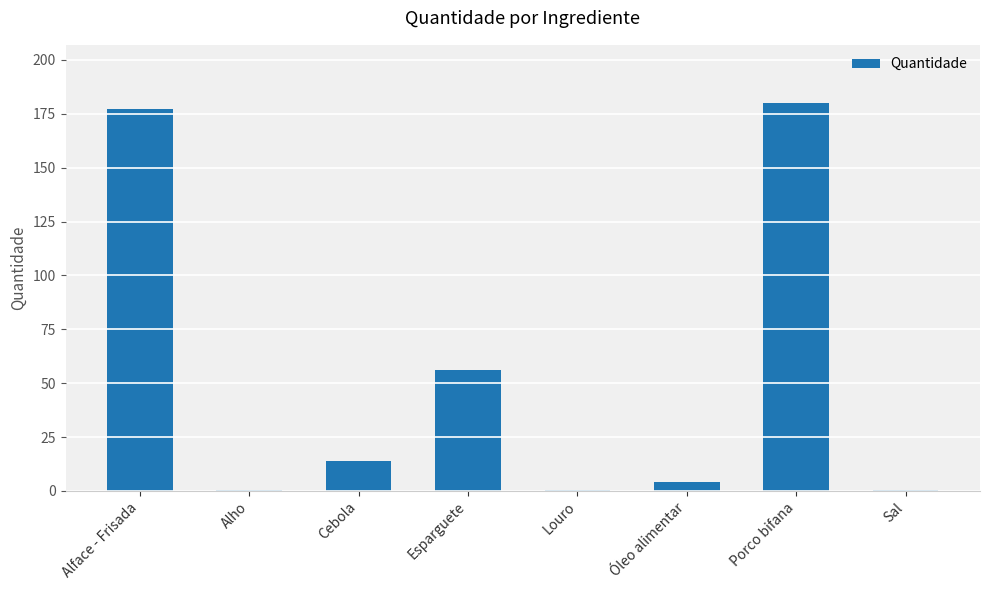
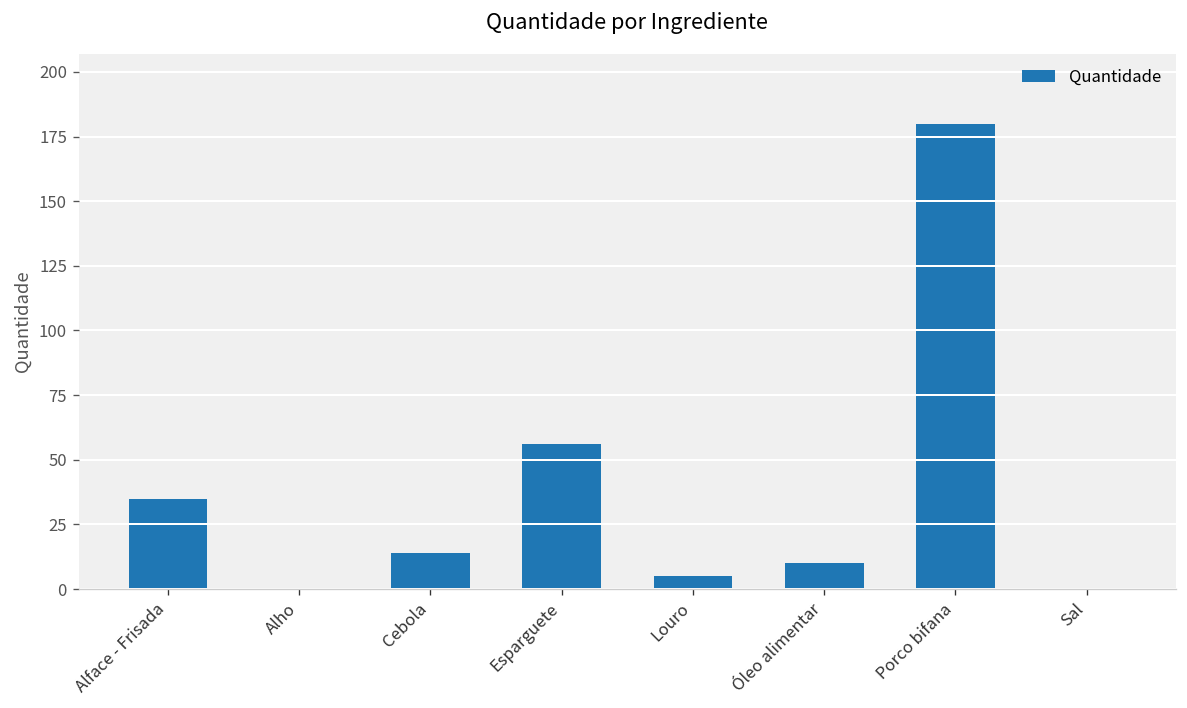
Alface - Frisada: 177 -> 35
Louro: 1 -> 5
Óleo alimentar: 4 -> 10
